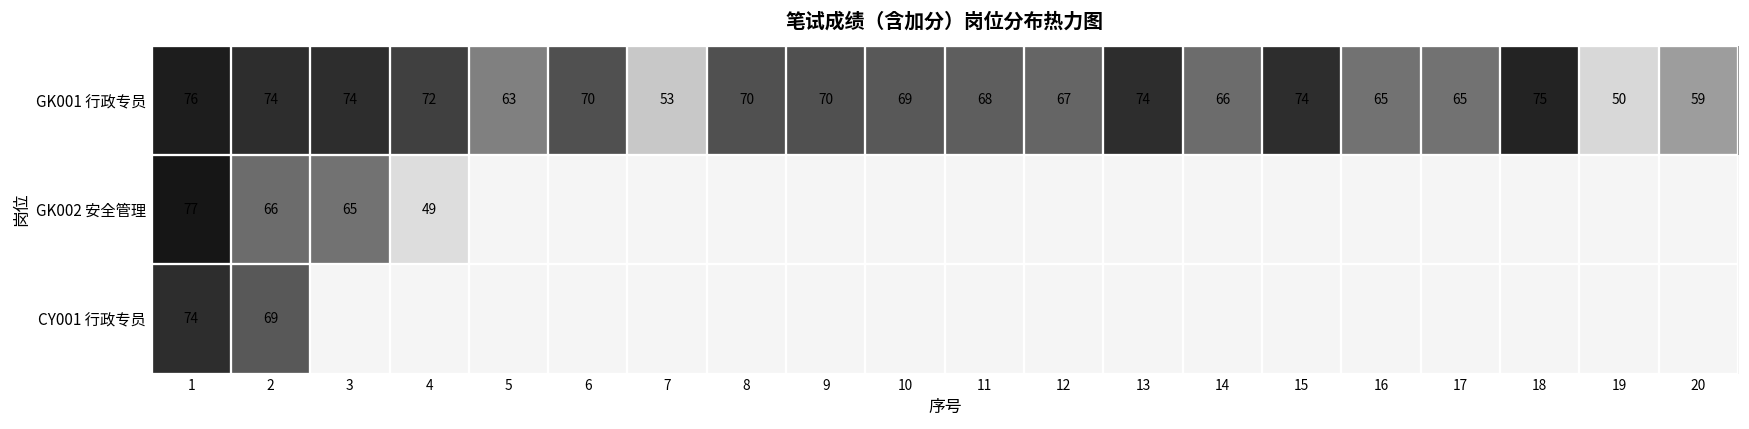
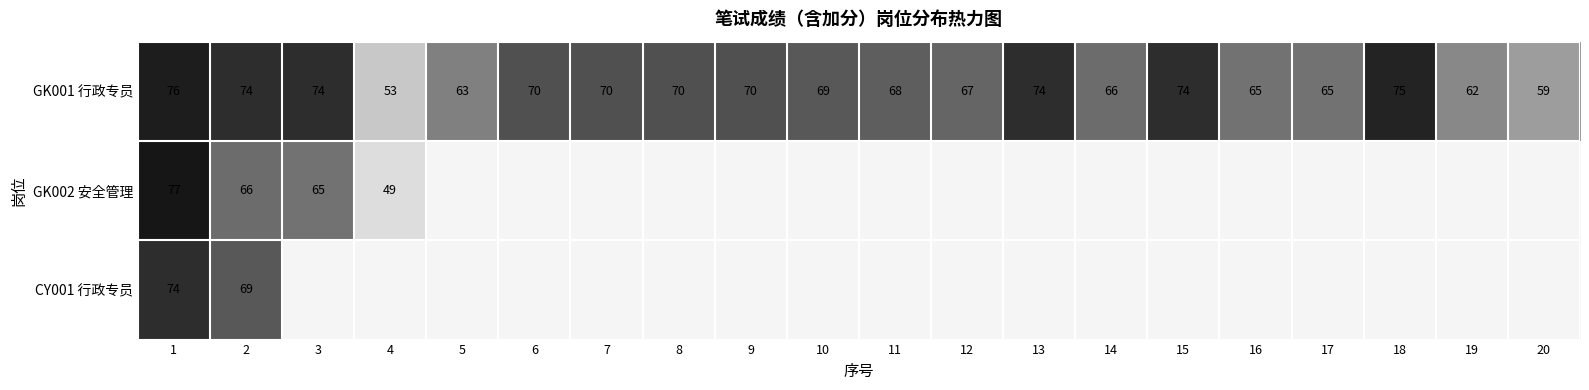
GK001 行政专员, 4: 72 -> 53
GK001 行政专员, 7: 53 -> 70
GK001 行政专员, 19: 50 -> 62
